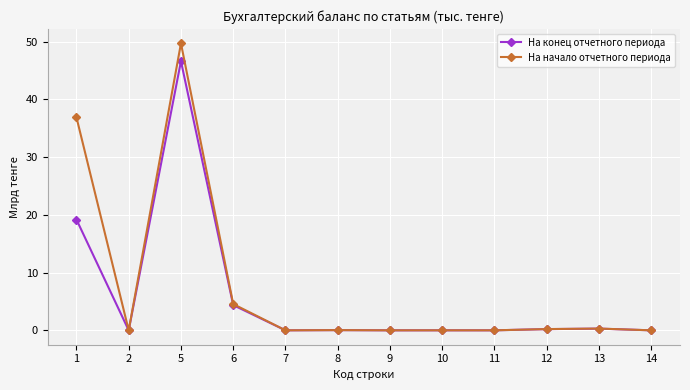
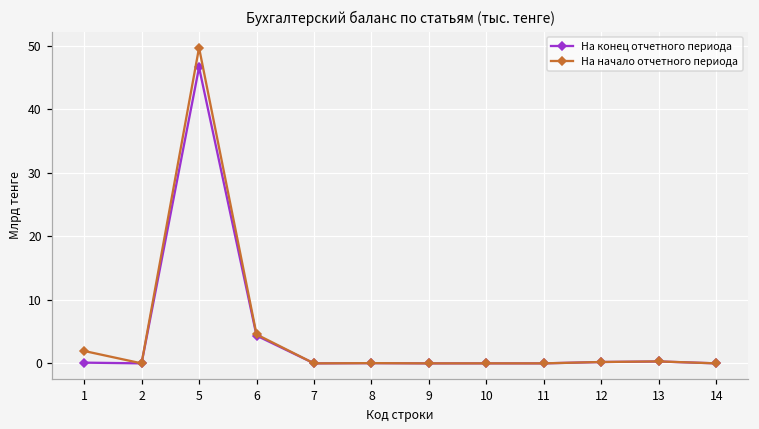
На конец отчетного периода, 1: 19 -> 0
На начало отчетного периода, 1: 37 -> 2
